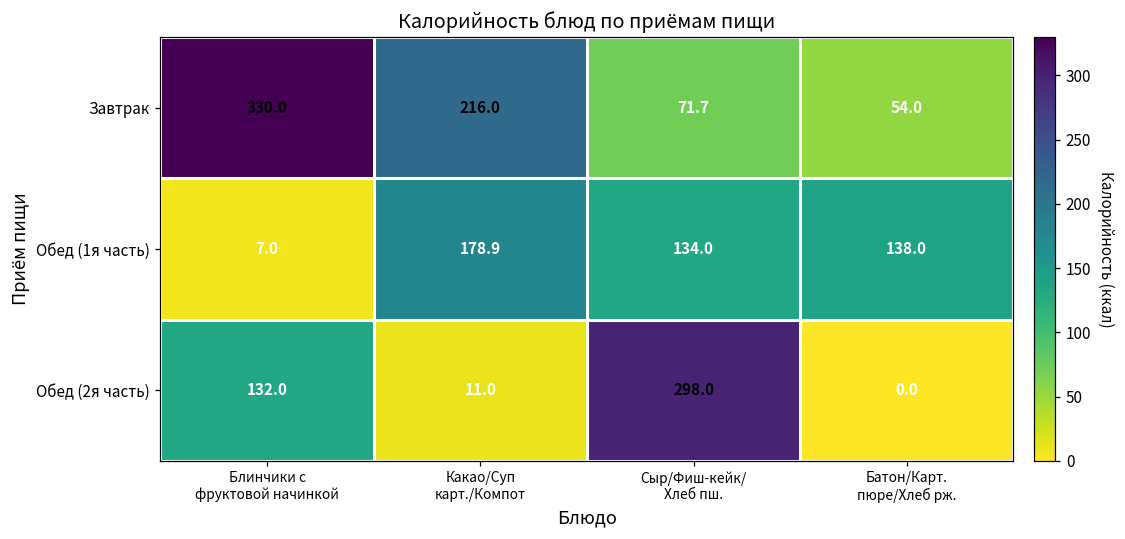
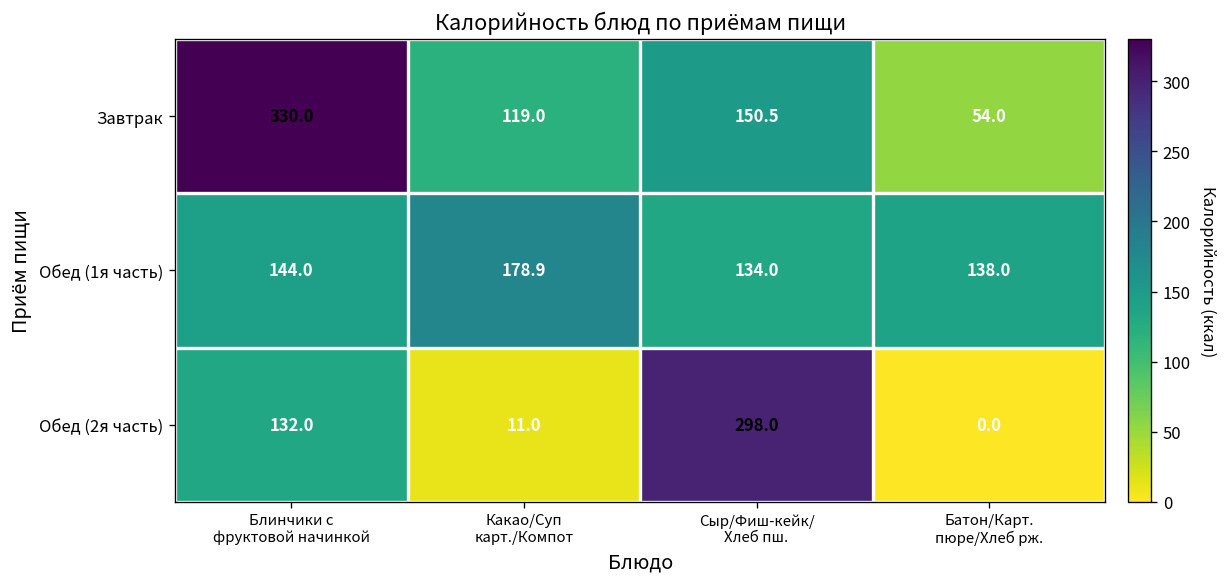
Завтрак, Какао/Суп карт./Компот: 216.0 -> 119.0
Завтрак, Сыр/Фиш-кейк/ Хлеб пш.: 71.7 -> 150.5
Обед (1я часть), Блинчики с фруктовой начинкой: 7.0 -> 144.0
